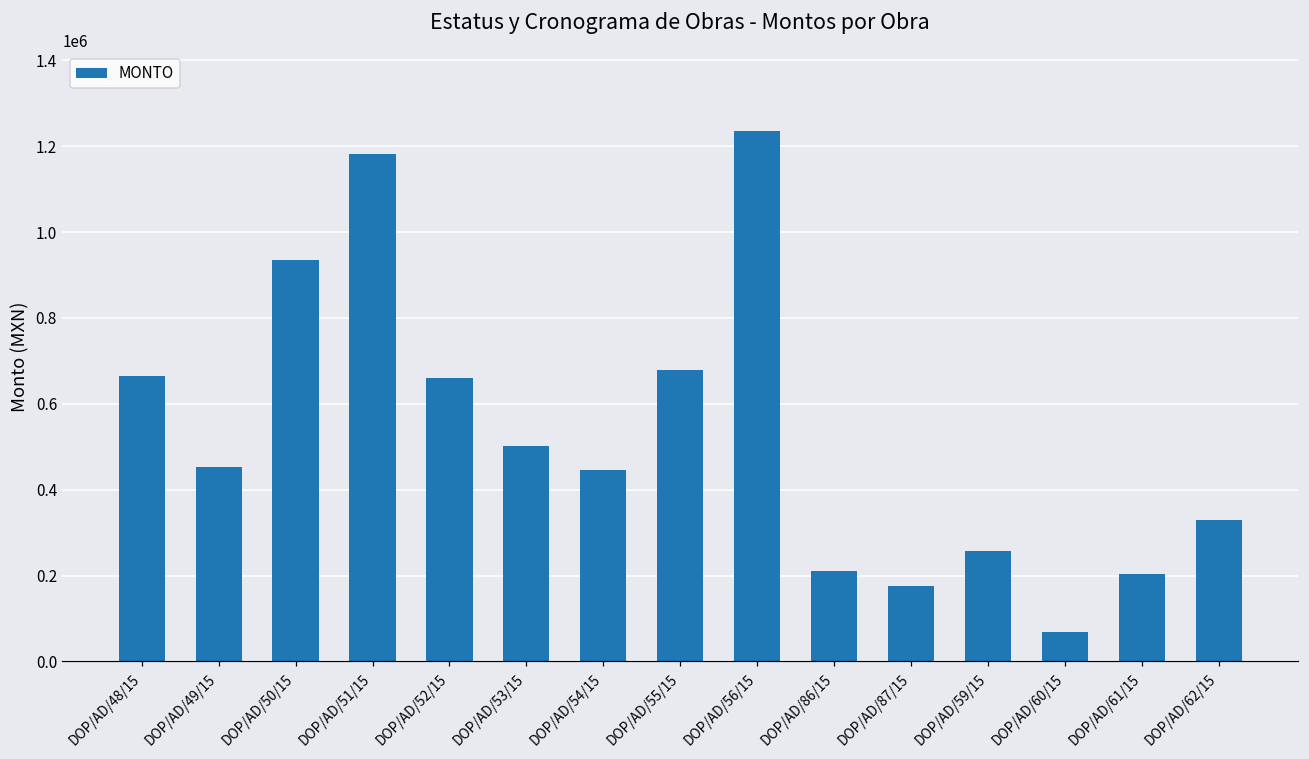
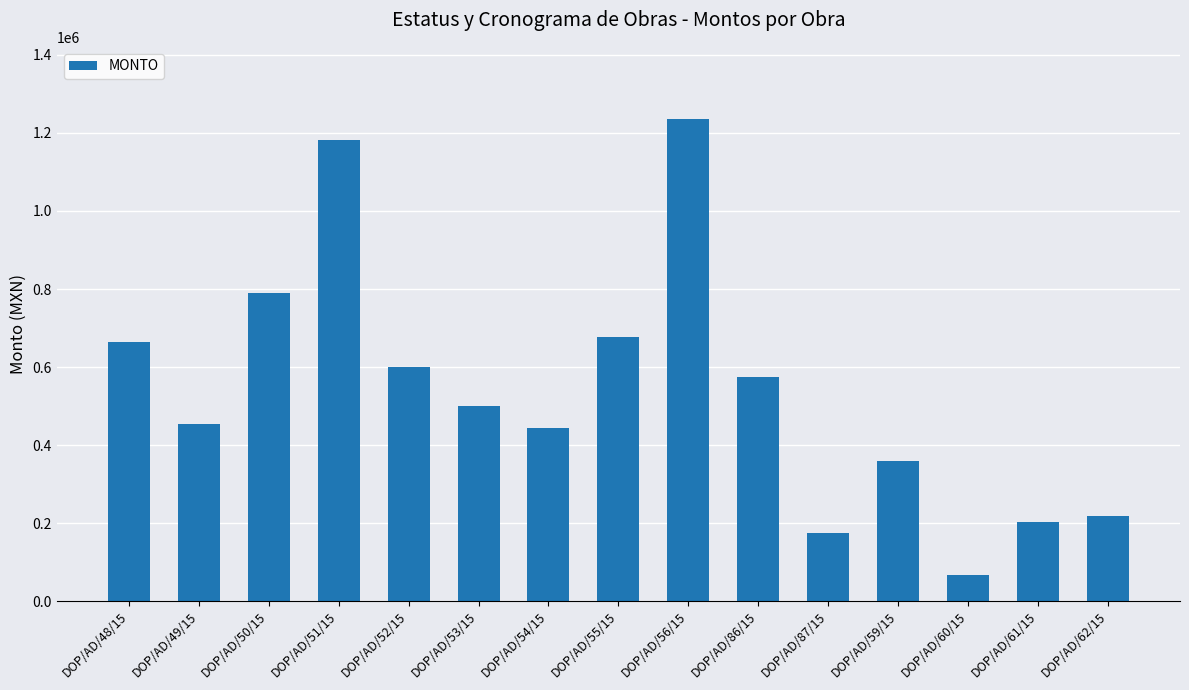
DOP/AD/50/15: 940000 -> 790000
DOP/AD/52/15: 660000 -> 600000
DOP/AD/86/15: 210000 -> 580000
DOP/AD/59/15: 260000 -> 360000
DOP/AD/62/15: 330000 -> 220000
